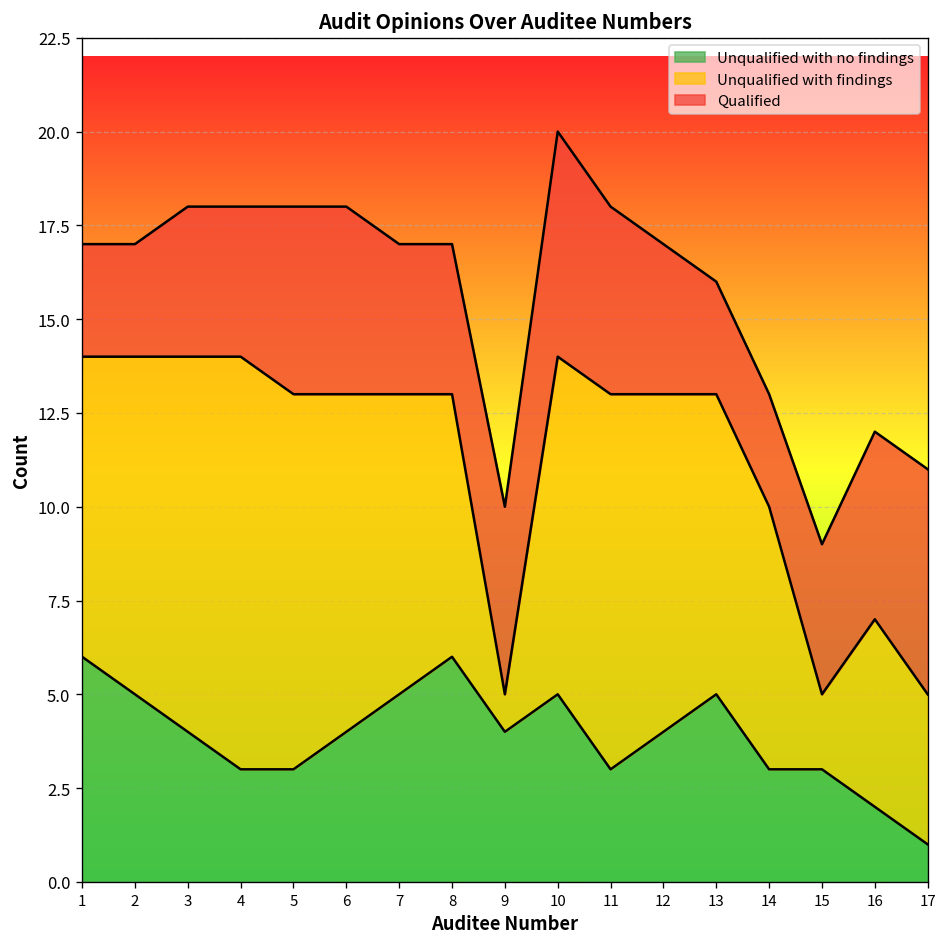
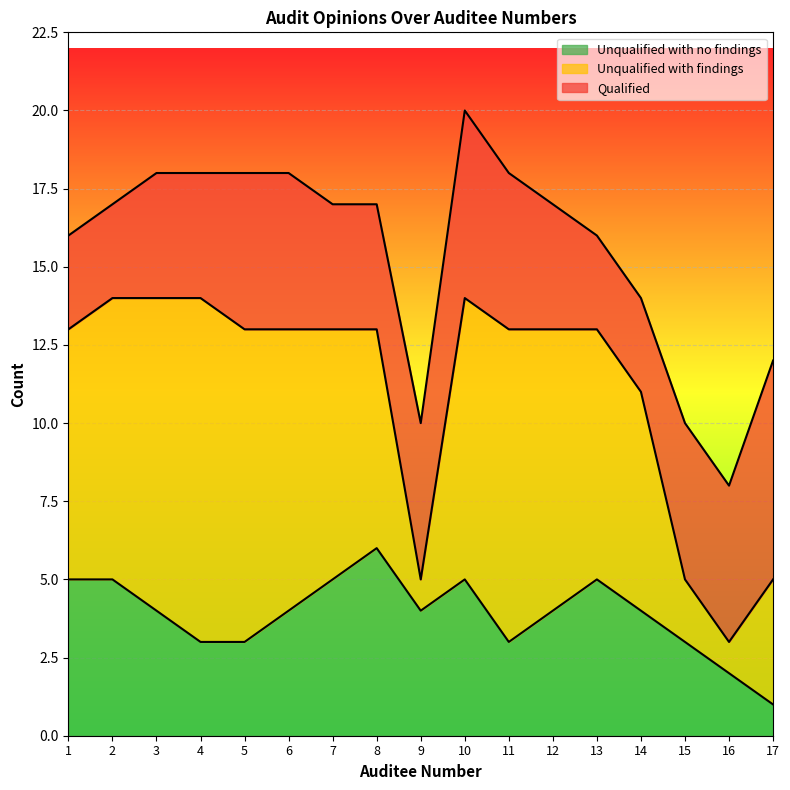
Unqualified with no findings, 1: 6 -> 5
Unqualified with no findings, 14: 3 -> 4
Qualified, 15: 4 -> 5
Unqualified with findings, 16: 5 -> 1
Qualified, 17: 6 -> 7
